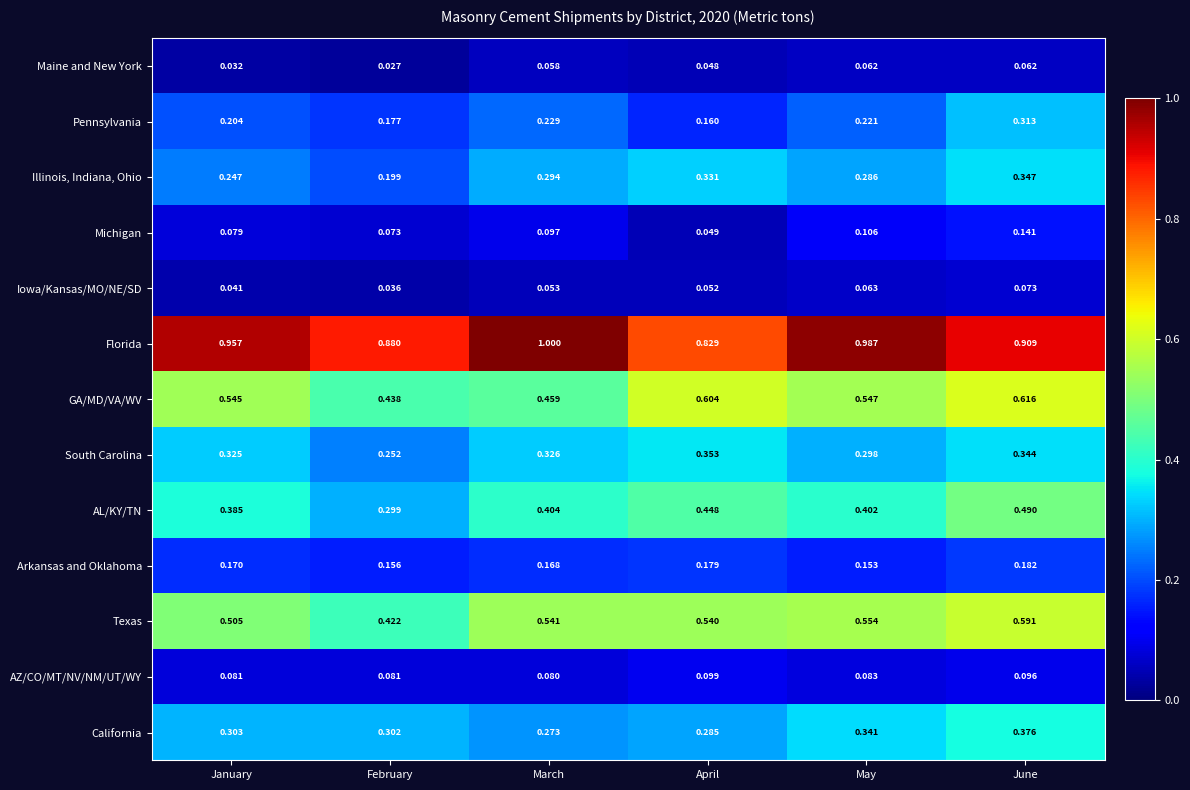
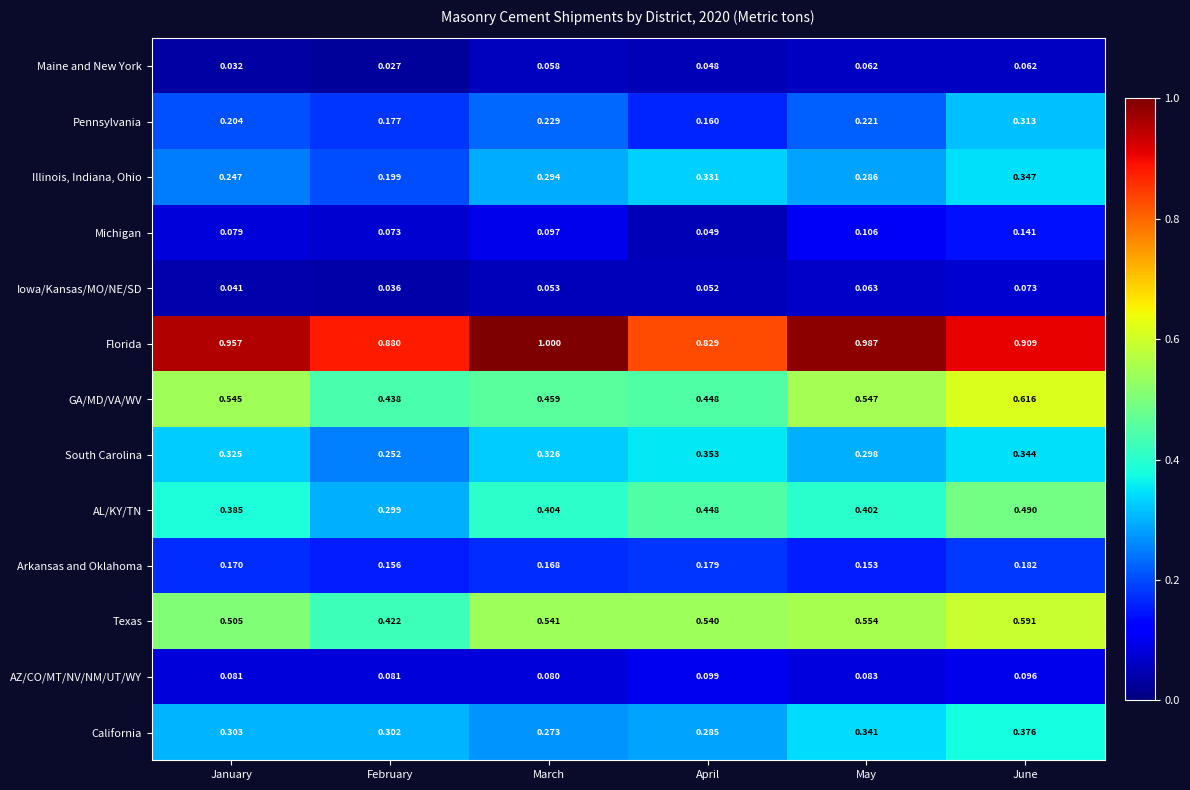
GA/MD/VA/WV, April: 0.604 -> 0.448
